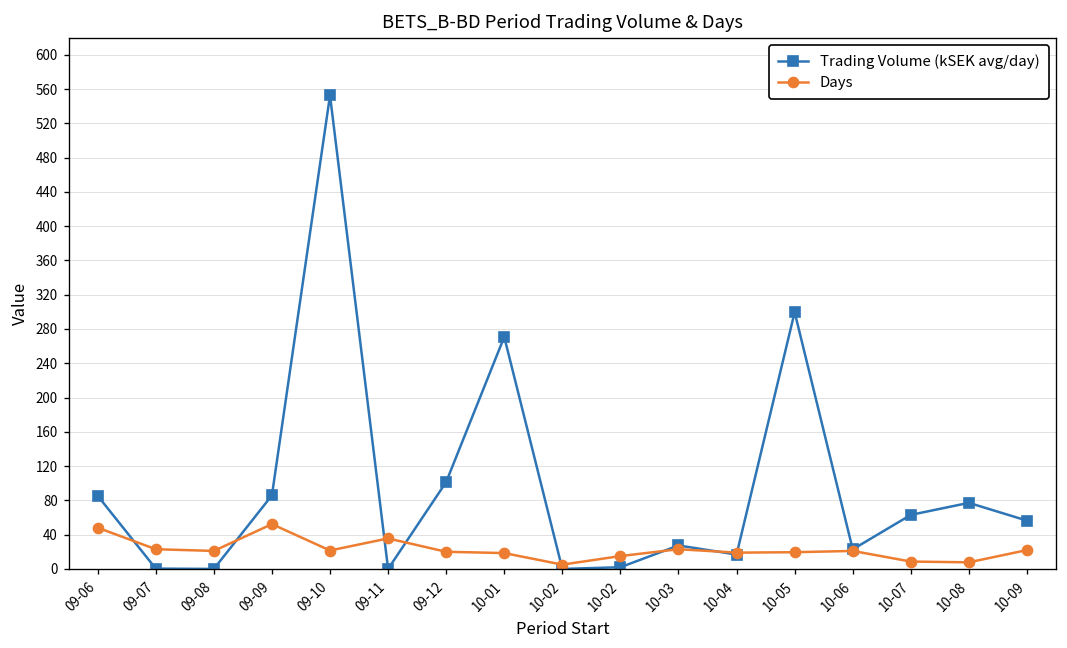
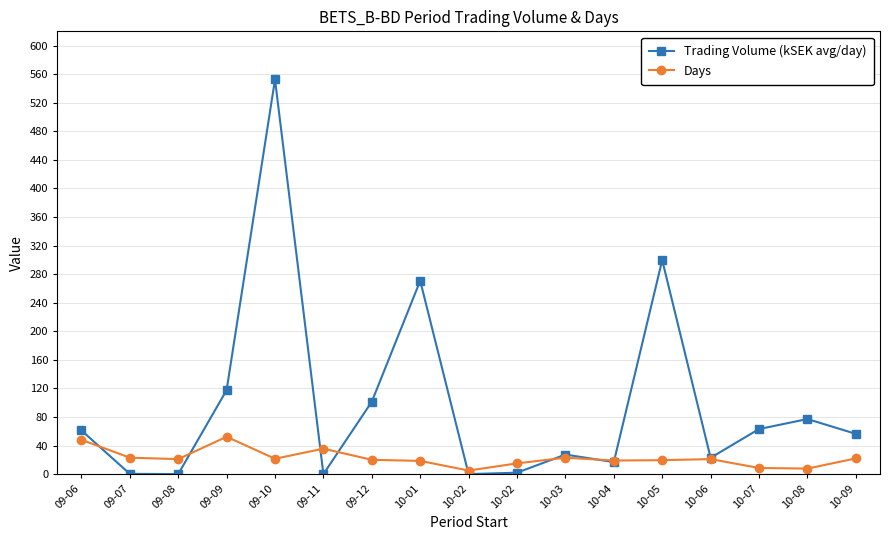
Trading Volume (kSEK avg/day), 09-06: 90 -> 60
Trading Volume (kSEK avg/day), 09-09: 90 -> 120
